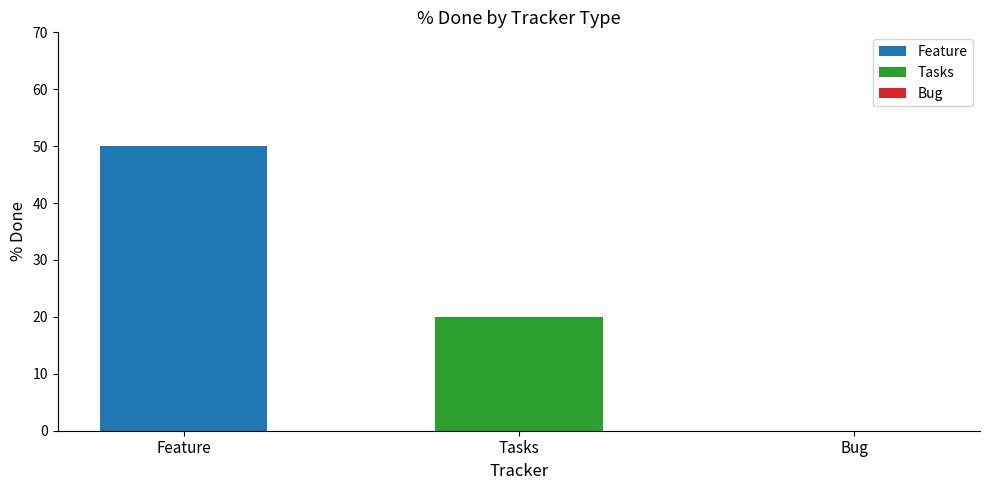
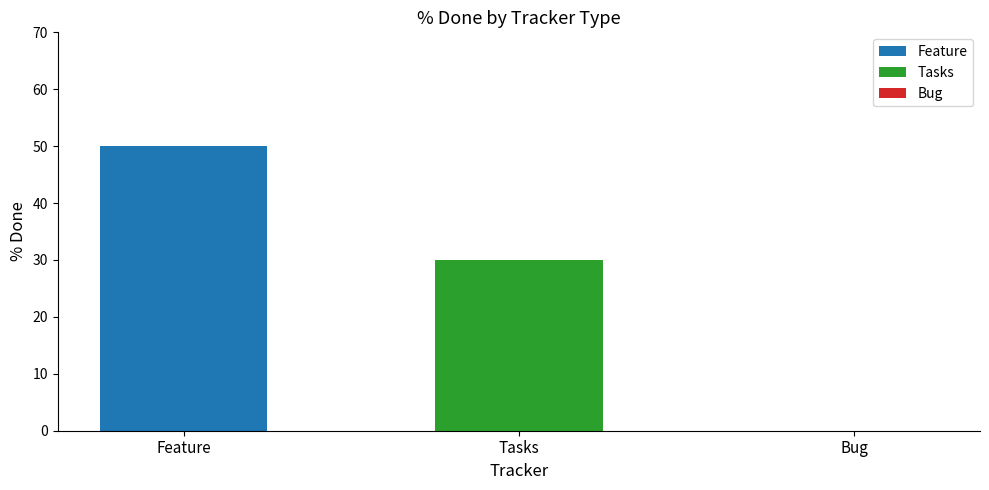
Tasks, Tasks: 20 -> 30
